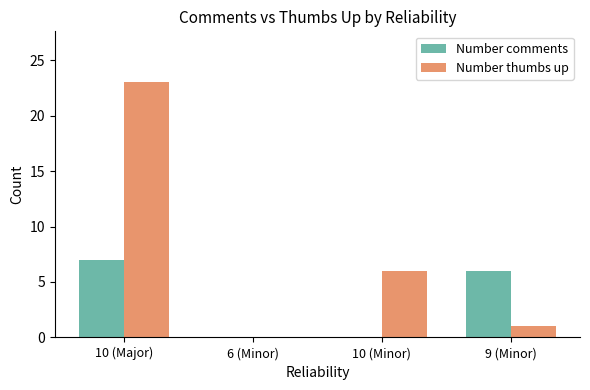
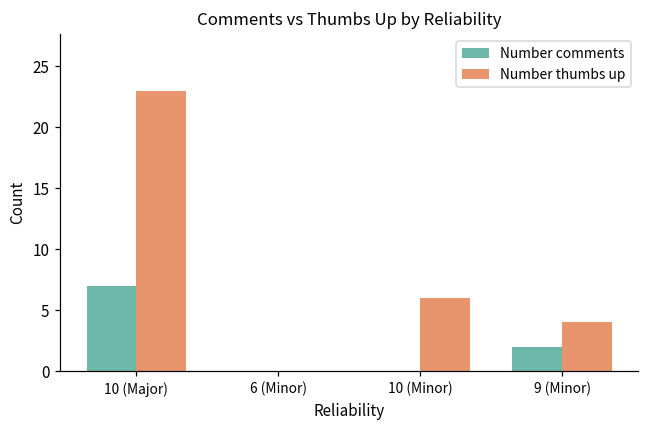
Number comments, 9 (Minor): 6 -> 2
Number thumbs up, 9 (Minor): 1 -> 4
